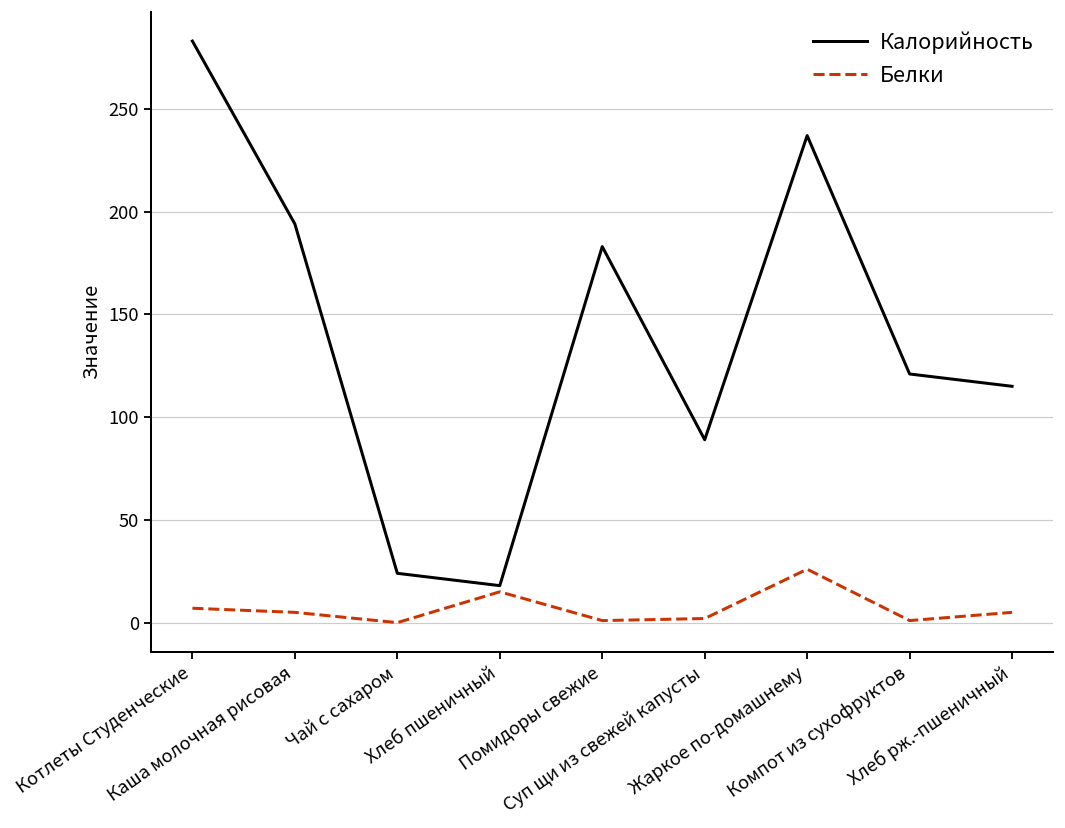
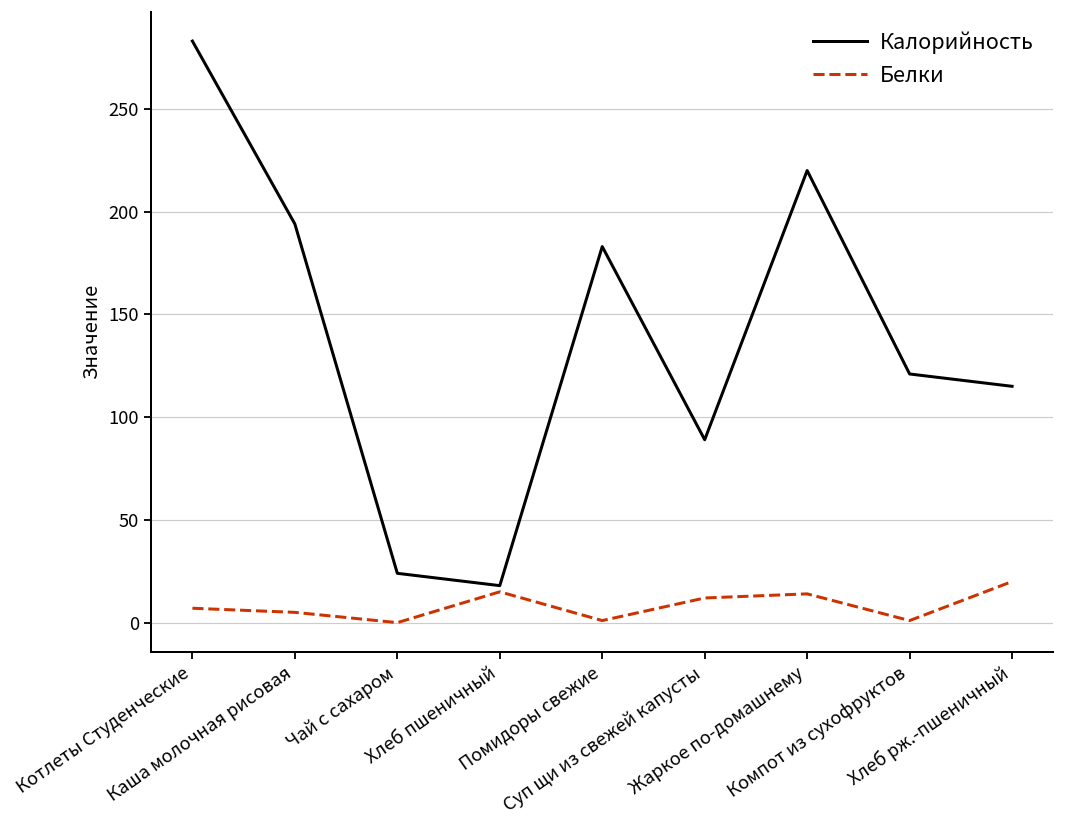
Белки, Суп щи из свежей капусты: 2 -> 12
Калорийность, Жаркое по-домашнему: 237 -> 220
Белки, Жаркое по-домашнему: 26 -> 14
Белки, Хлеб рж.-пшеничный: 5 -> 20
